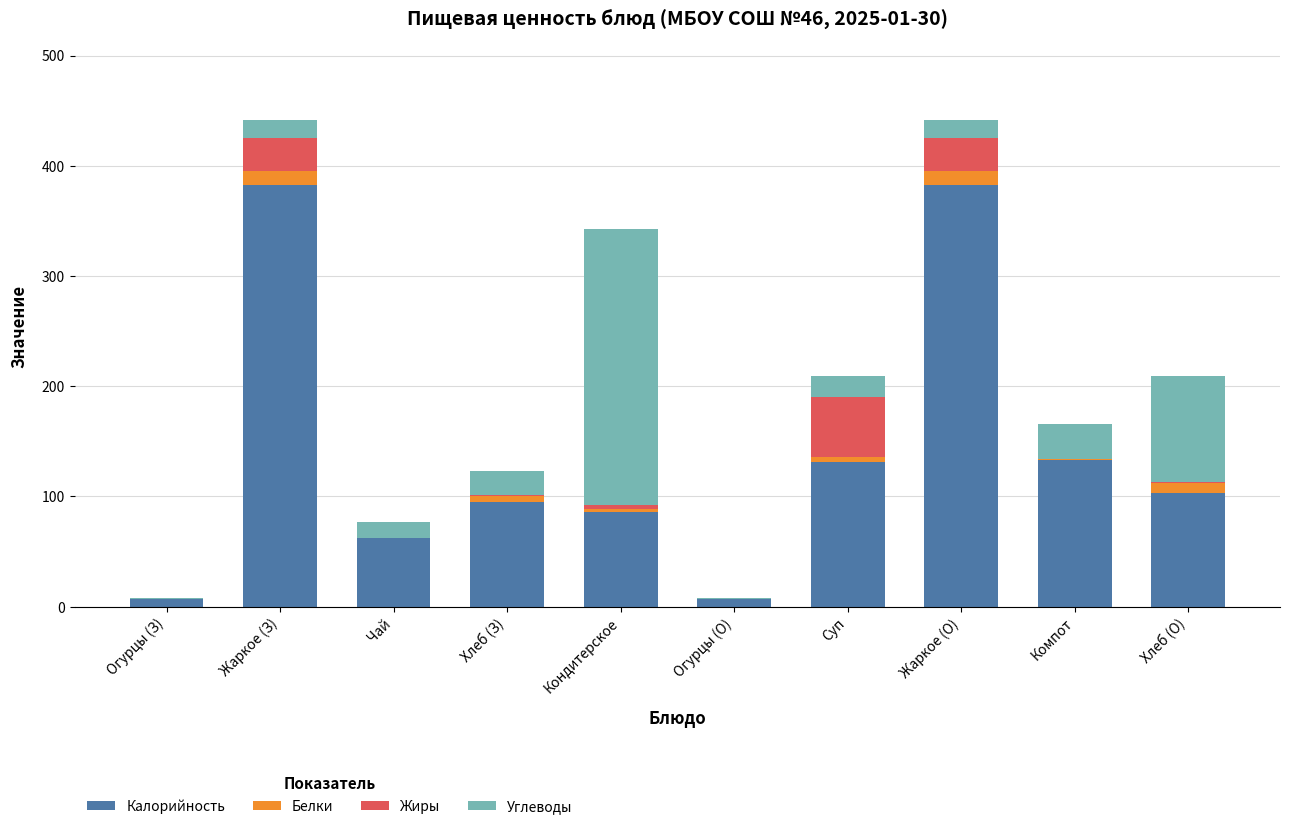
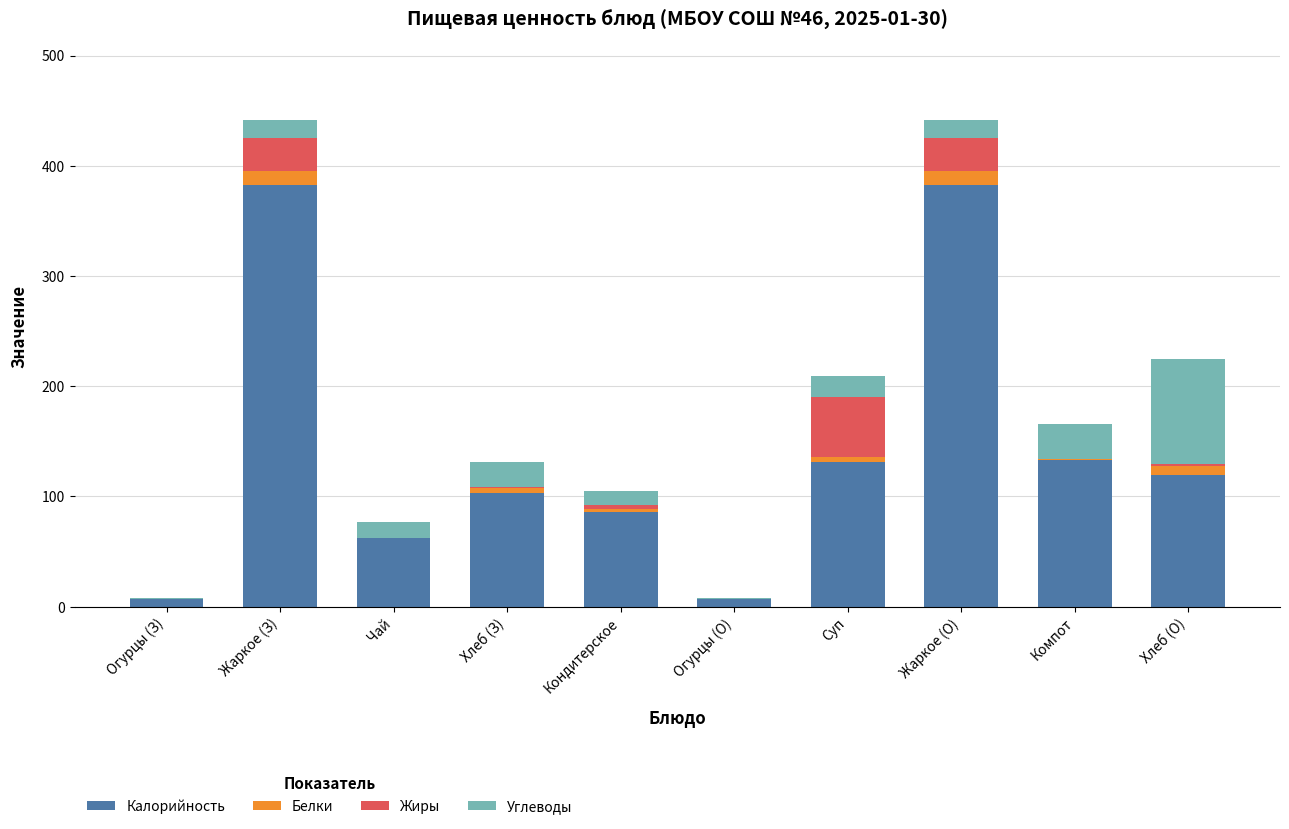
Калорийность, Хлеб (З): 95 -> 103
Углеводы, Кондитерское: 251 -> 13
Калорийность, Хлеб (О): 103 -> 119
